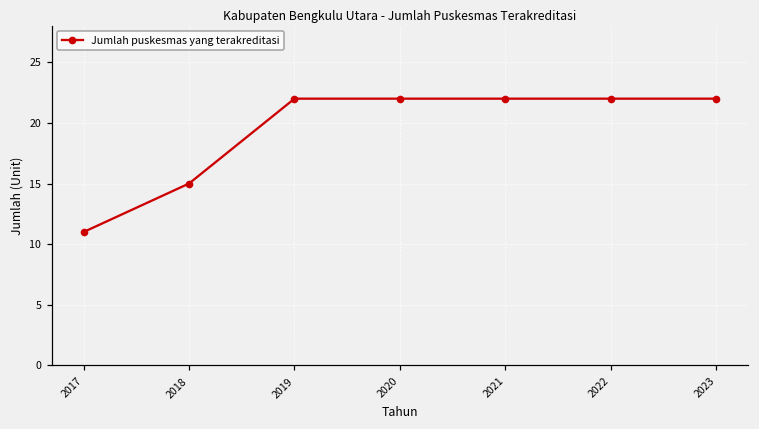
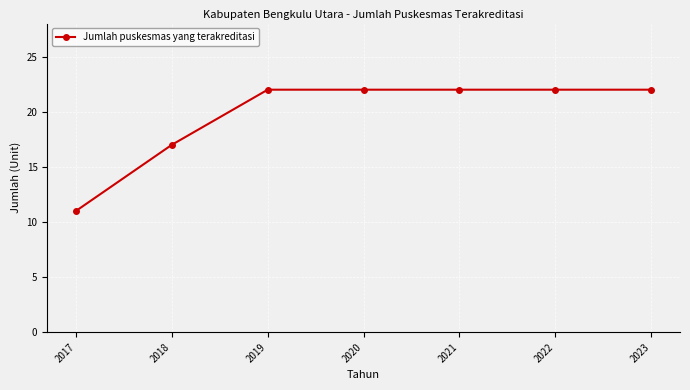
2018: 15 -> 17
